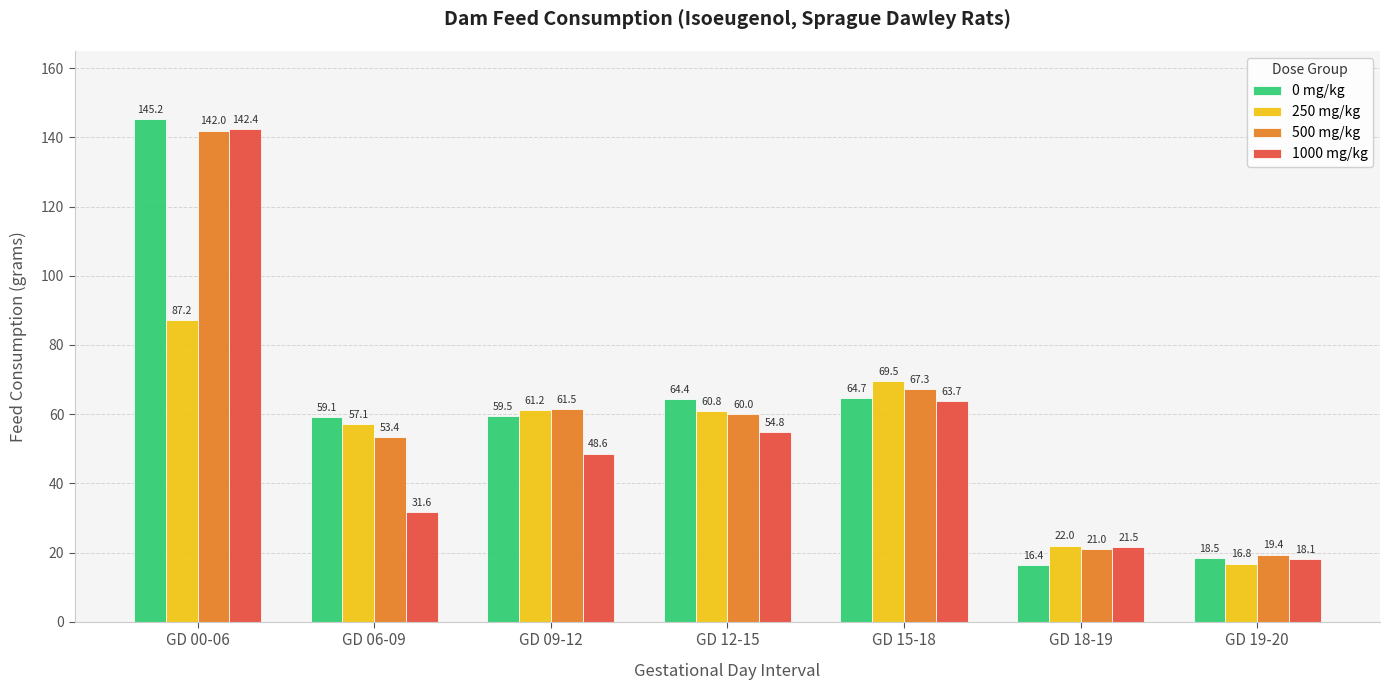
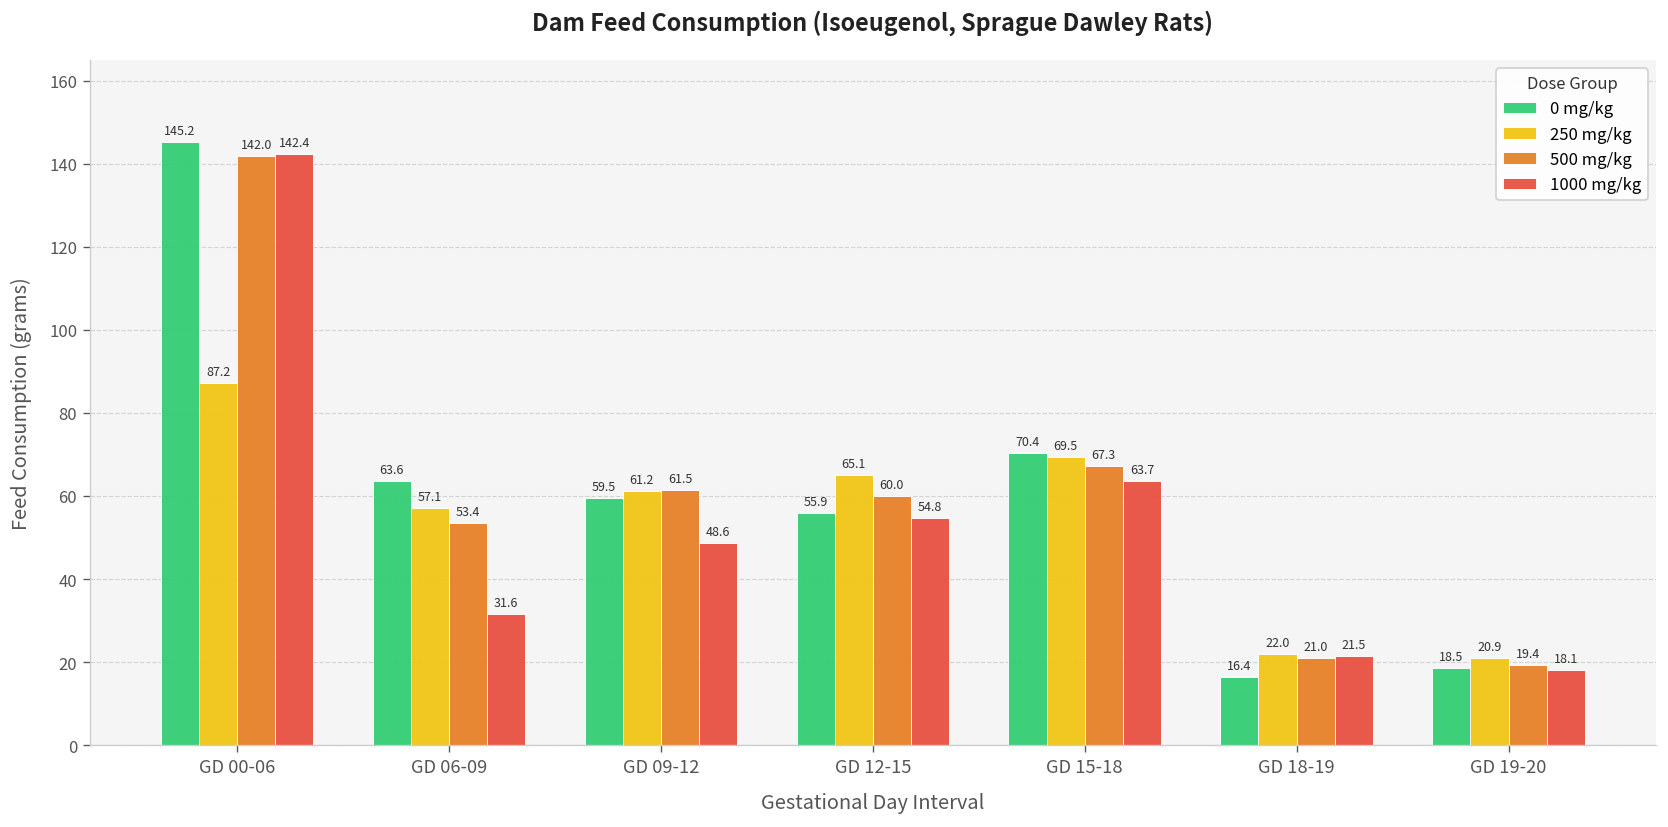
0 mg/kg, GD 06-09: 59.1 -> 63.6
0 mg/kg, GD 12-15: 64.4 -> 55.9
250 mg/kg, GD 12-15: 60.8 -> 65.1
0 mg/kg, GD 15-18: 64.7 -> 70.4
250 mg/kg, GD 19-20: 16.8 -> 20.9
